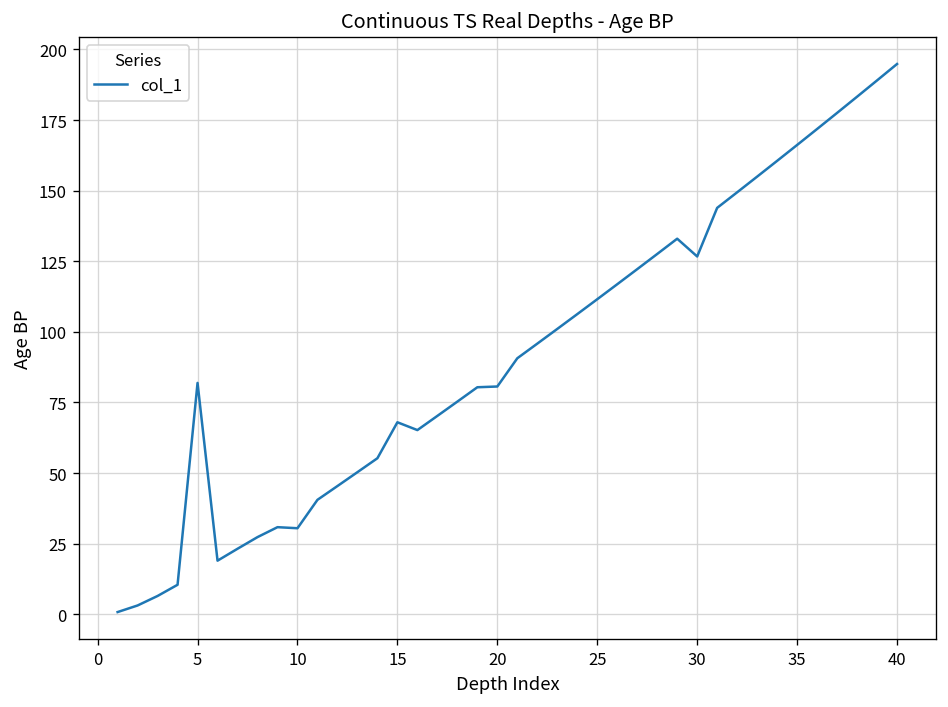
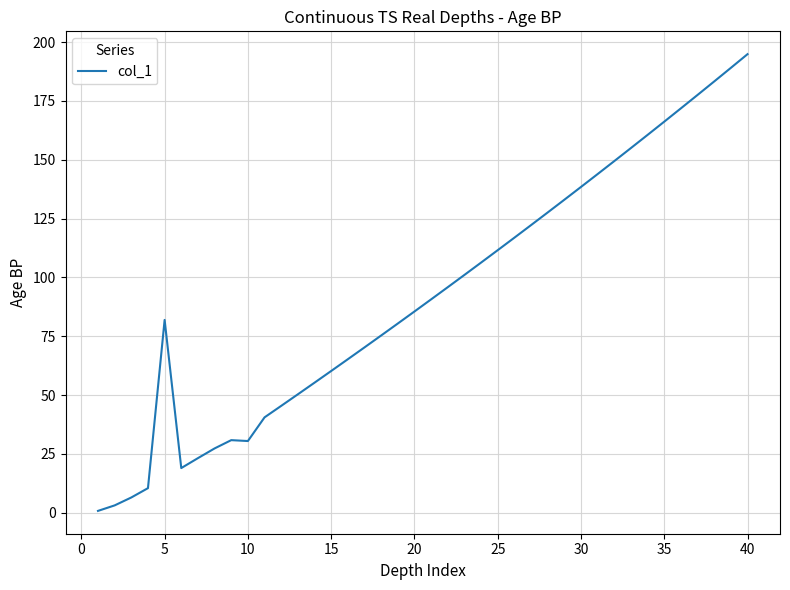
15: 68 -> 60
20: 81 -> 86
30: 127 -> 138
